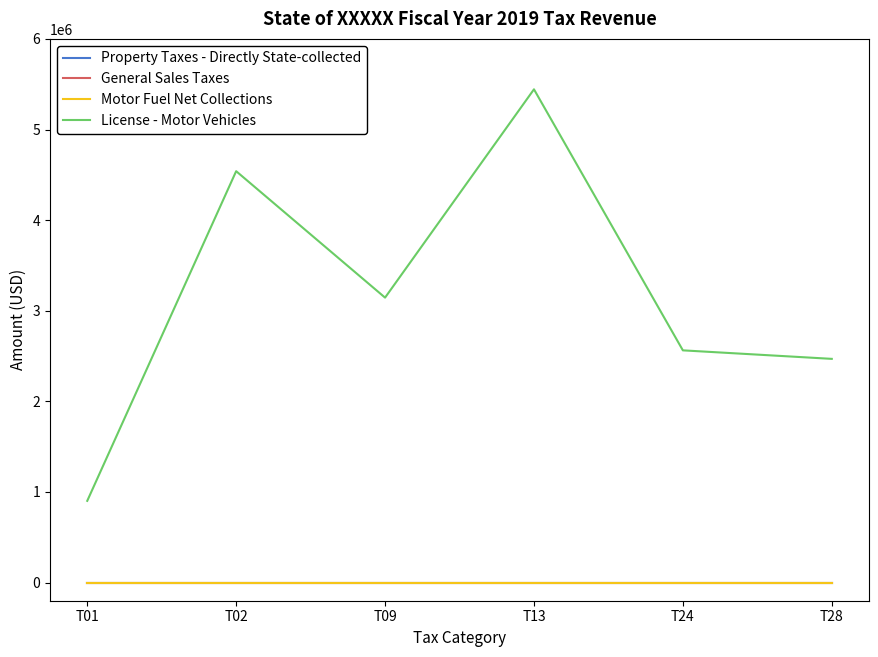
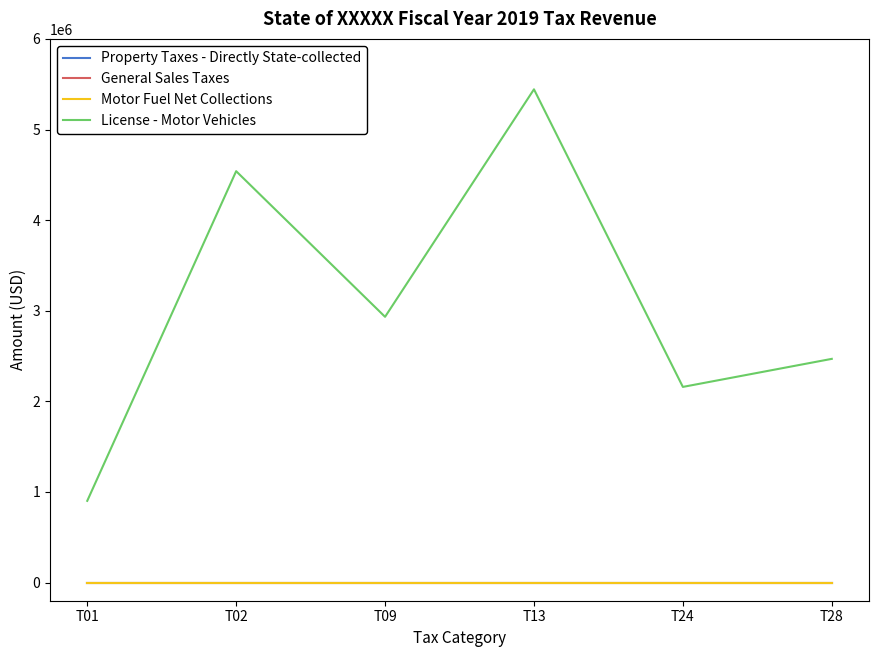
License - Motor Vehicles, T09: 3100000 -> 2900000
License - Motor Vehicles, T24: 2600000 -> 2200000
